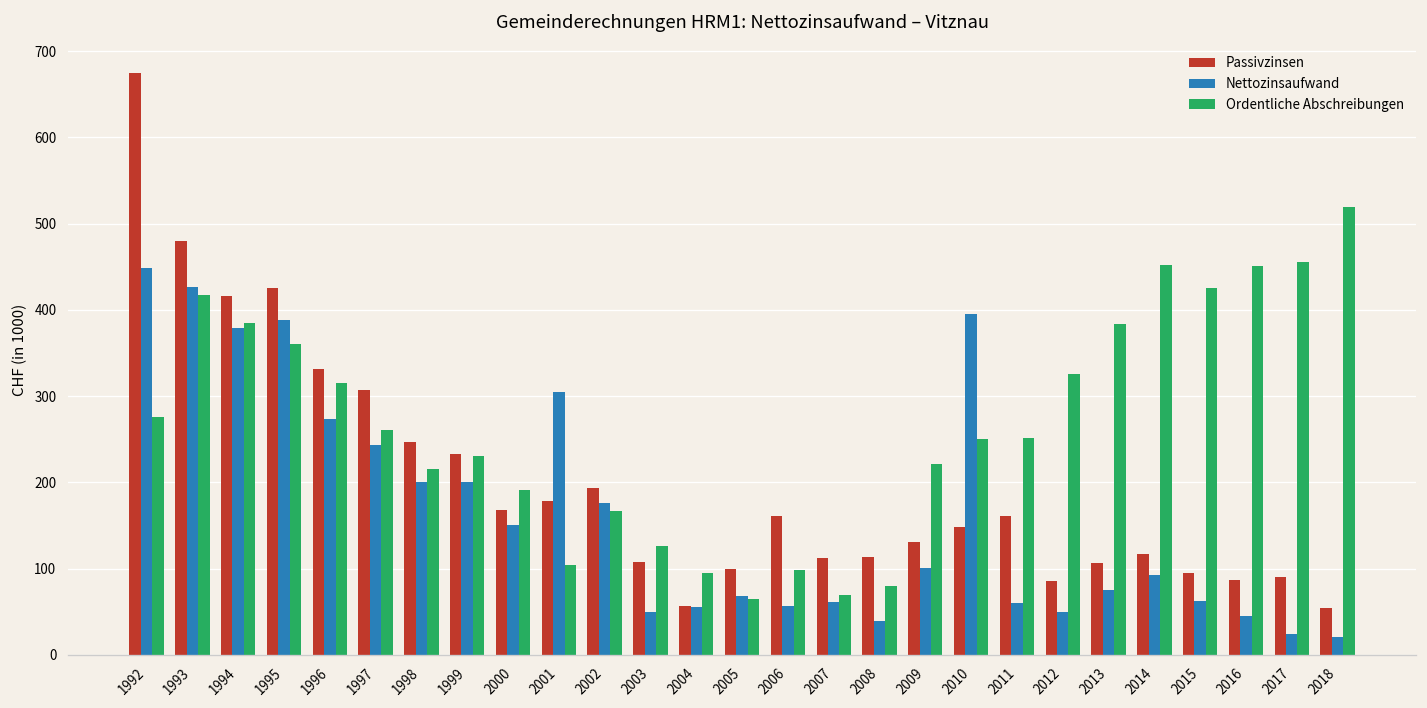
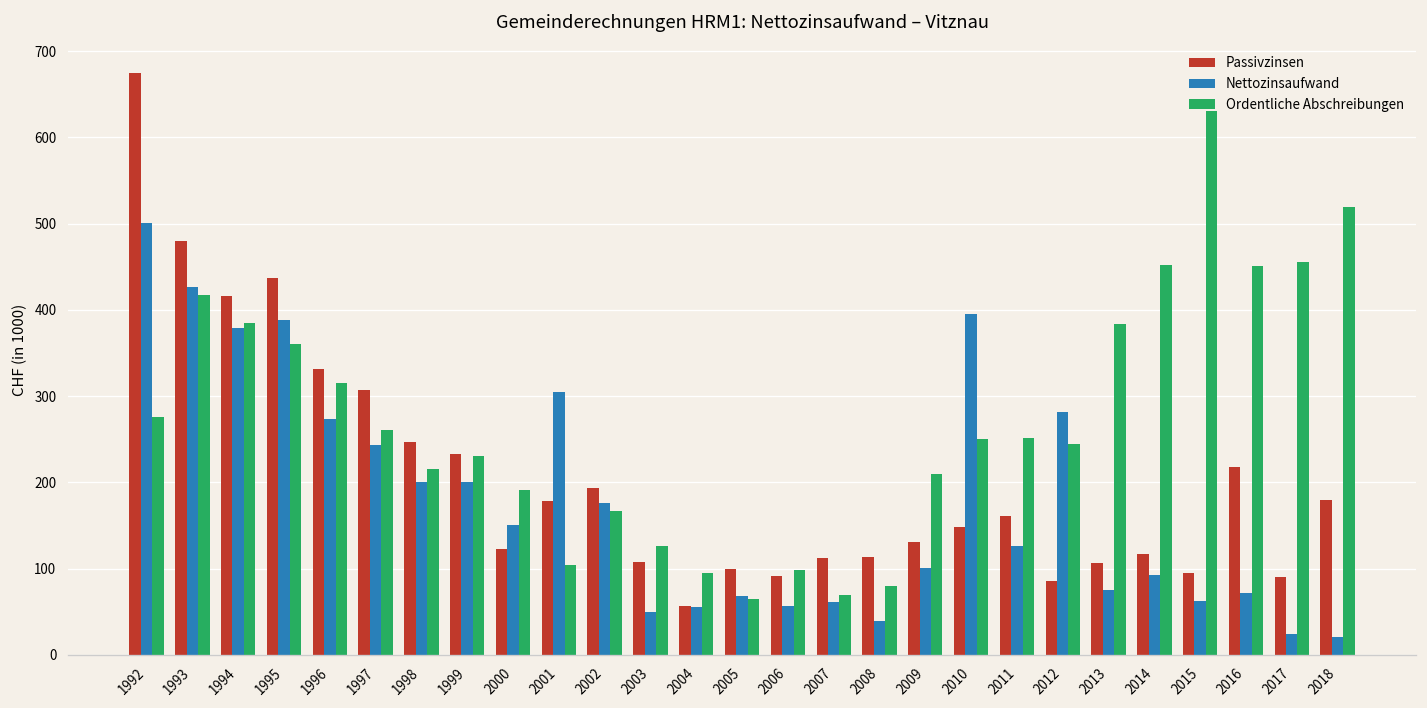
Nettozinsaufwand, 1992: 450 -> 500
Passivzinsen, 1995: 430 -> 440
Passivzinsen, 2000: 170 -> 120
Passivzinsen, 2006: 160 -> 90
Ordentliche Abschreibungen, 2009: 220 -> 210
Nettozinsaufwand, 2011: 60 -> 130
Nettozinsaufwand, 2012: 50 -> 280
Ordentliche Abschreibungen, 2012: 330 -> 240
Ordentliche Abschreibungen, 2015: 430 -> 630
Passivzinsen, 2016: 90 -> 220
Nettozinsaufwand, 2016: 50 -> 70
Passivzinsen, 2018: 50 -> 180
